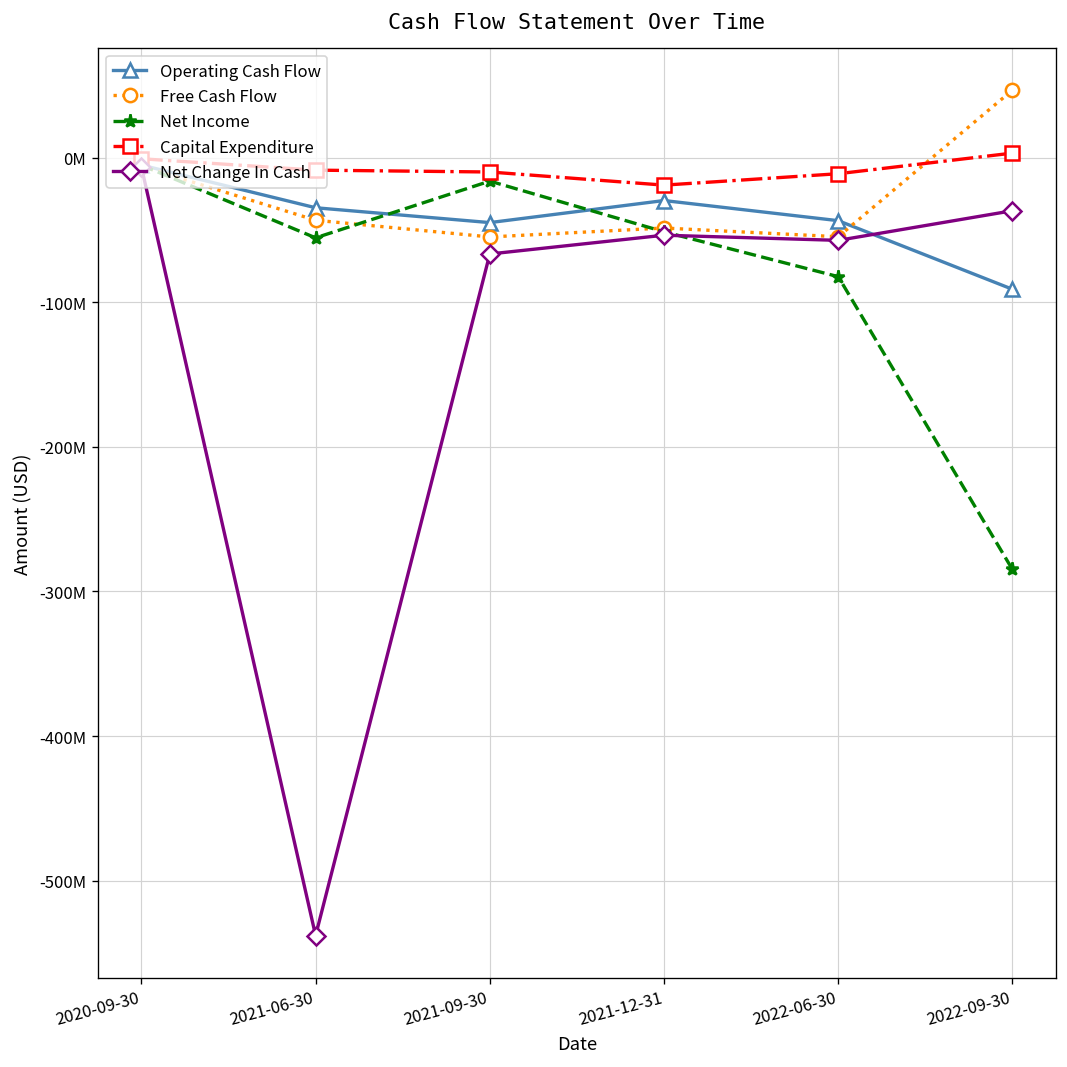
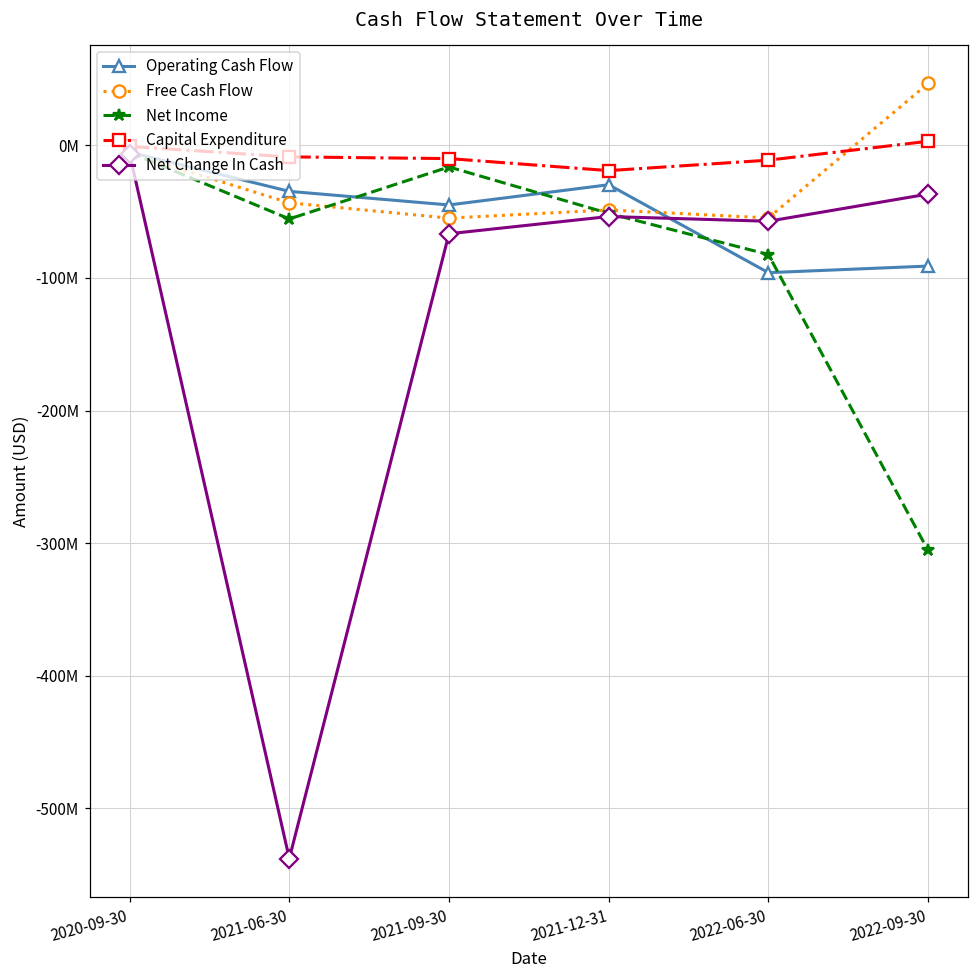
Operating Cash Flow, 2022-06-30: -44000000 -> -96000000
Net Income, 2022-09-30: -285000000 -> -306000000
